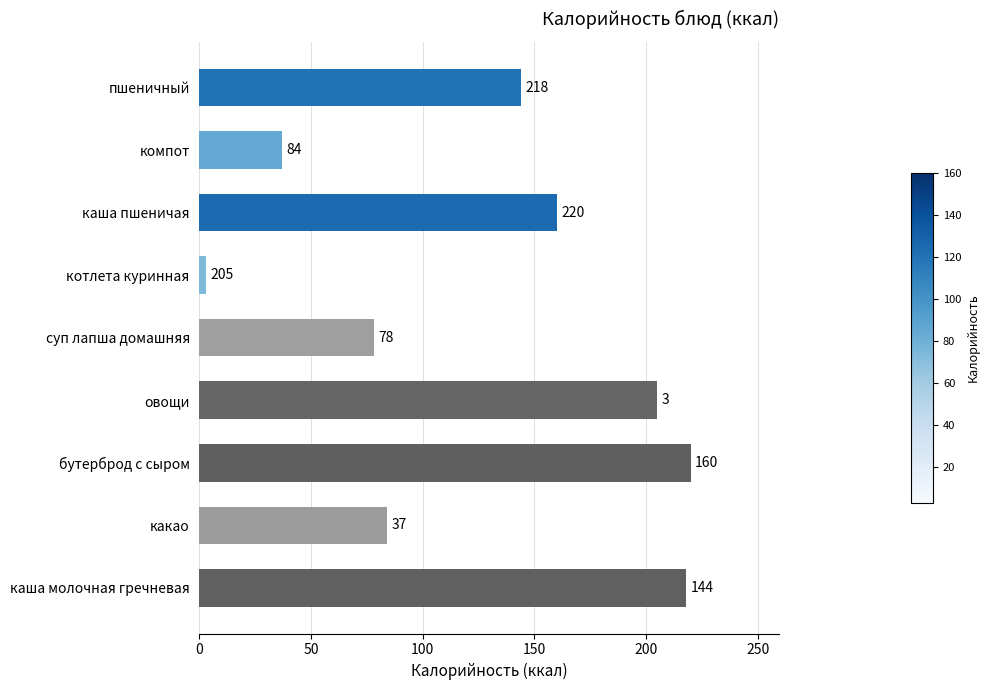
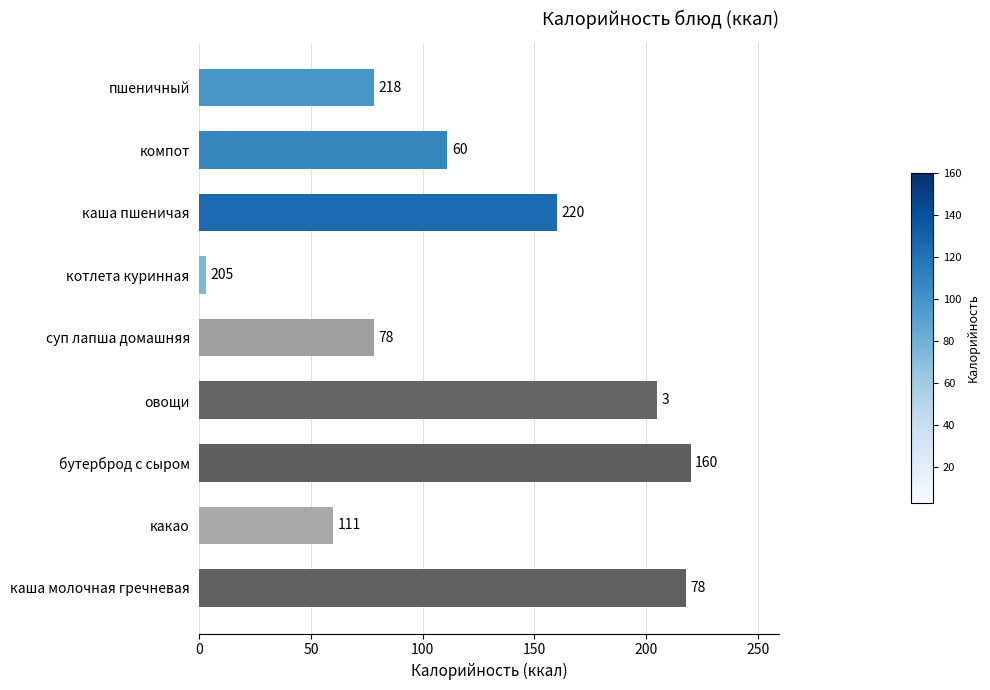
пшеничный: 144 -> 78
компот: 37 -> 111
какао: 84 -> 60
